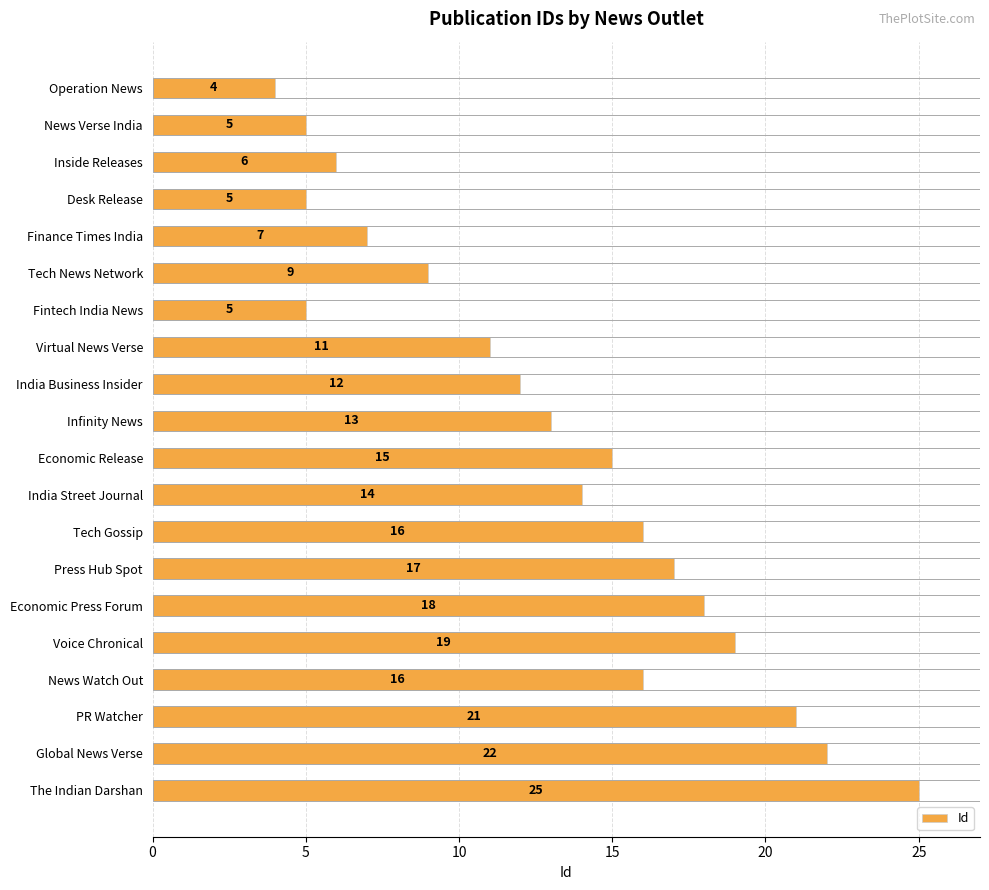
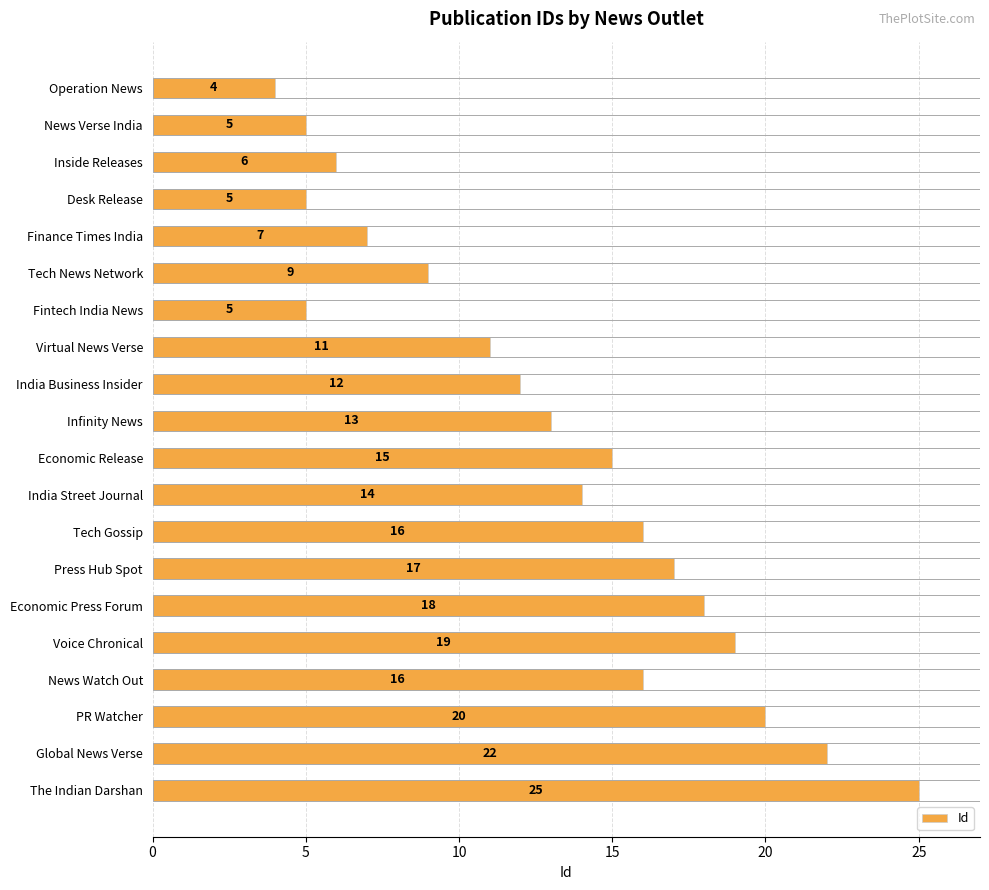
PR Watcher: 21 -> 20
